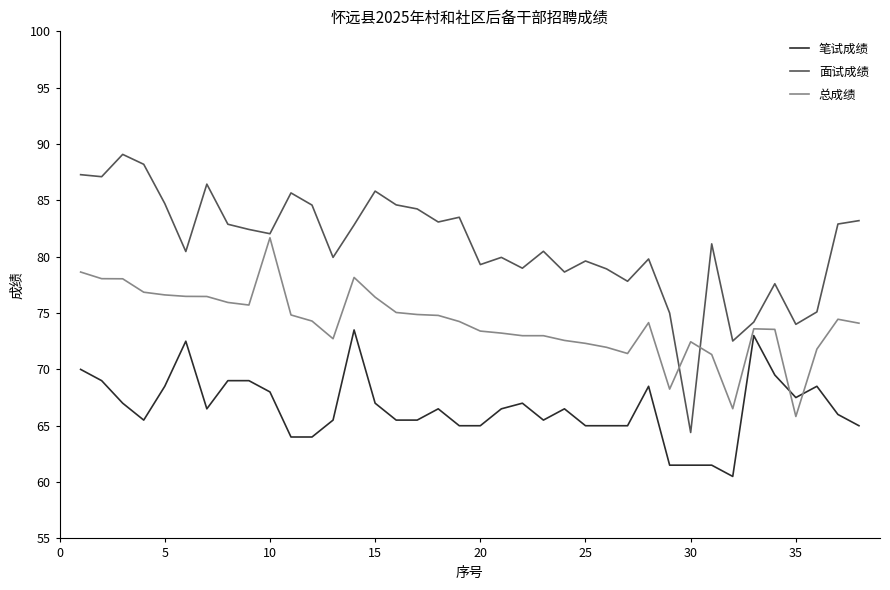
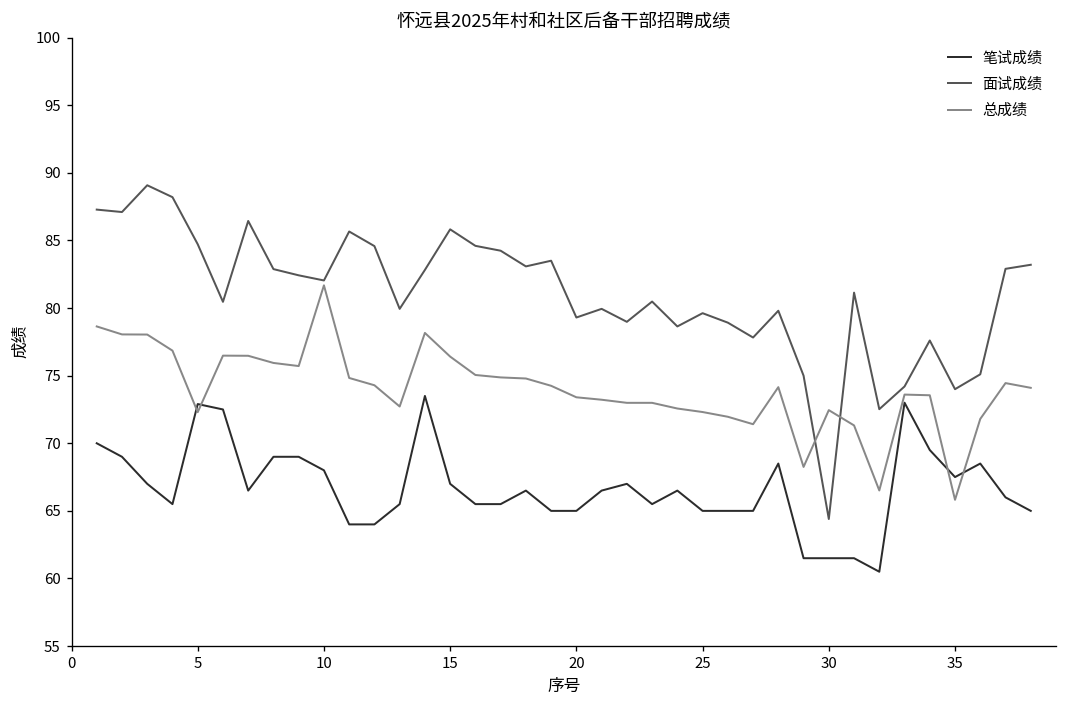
笔试成绩, 5: 68.5 -> 72.9
总成绩, 5: 76.6 -> 72.3
